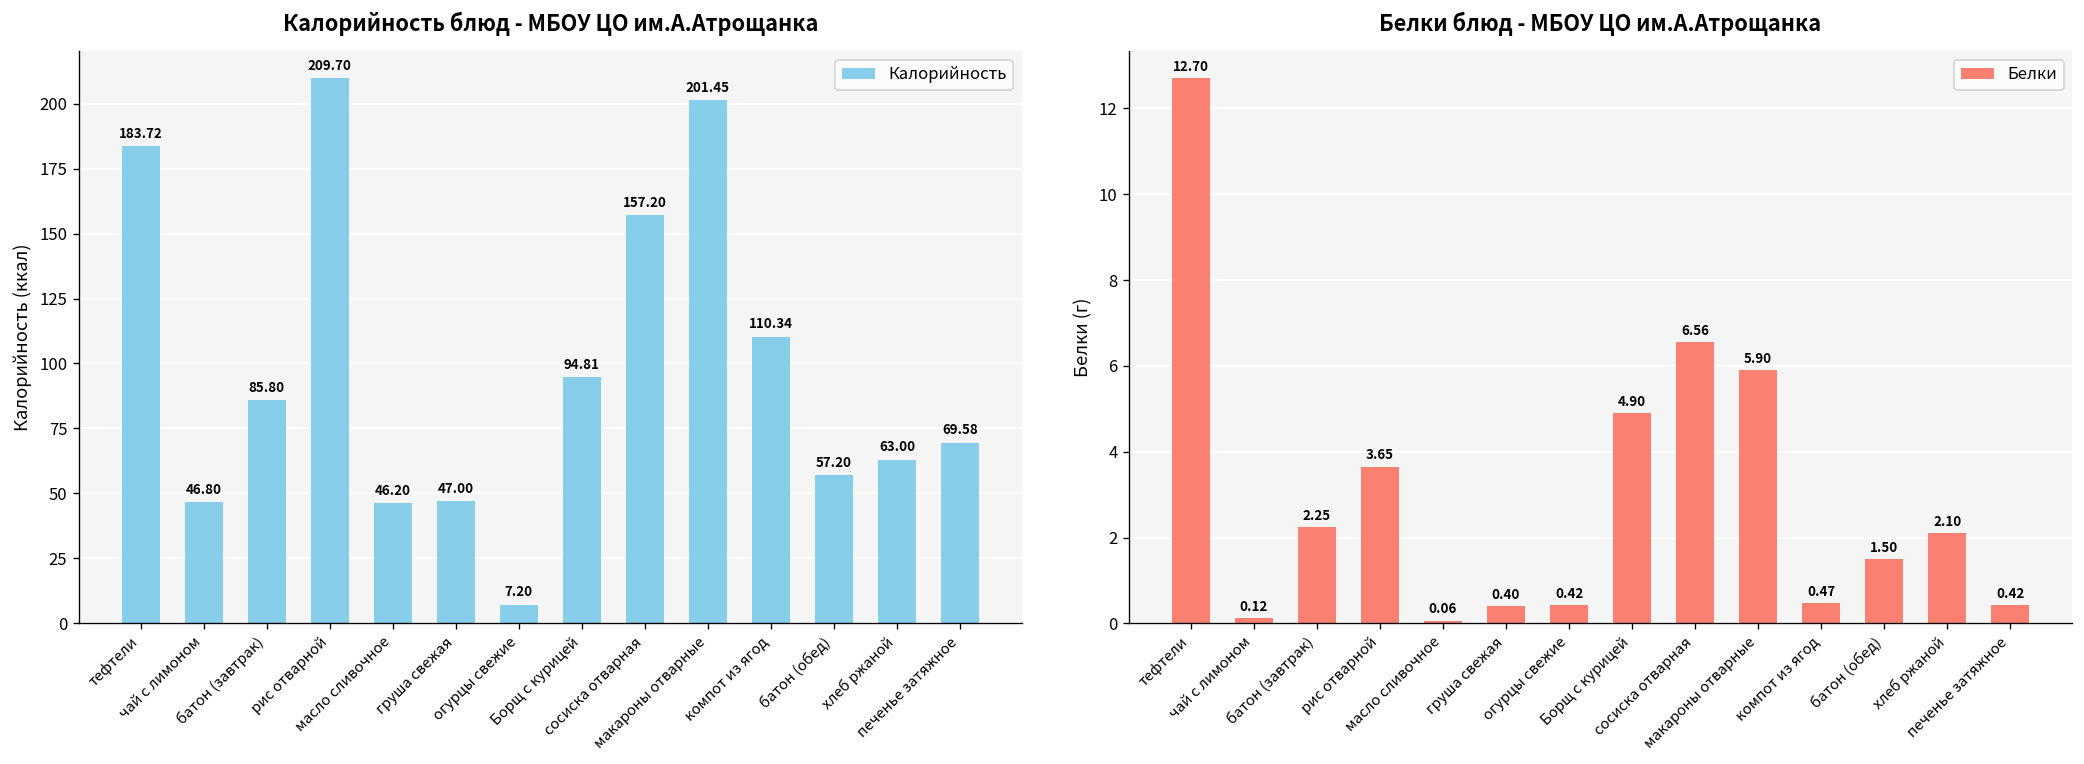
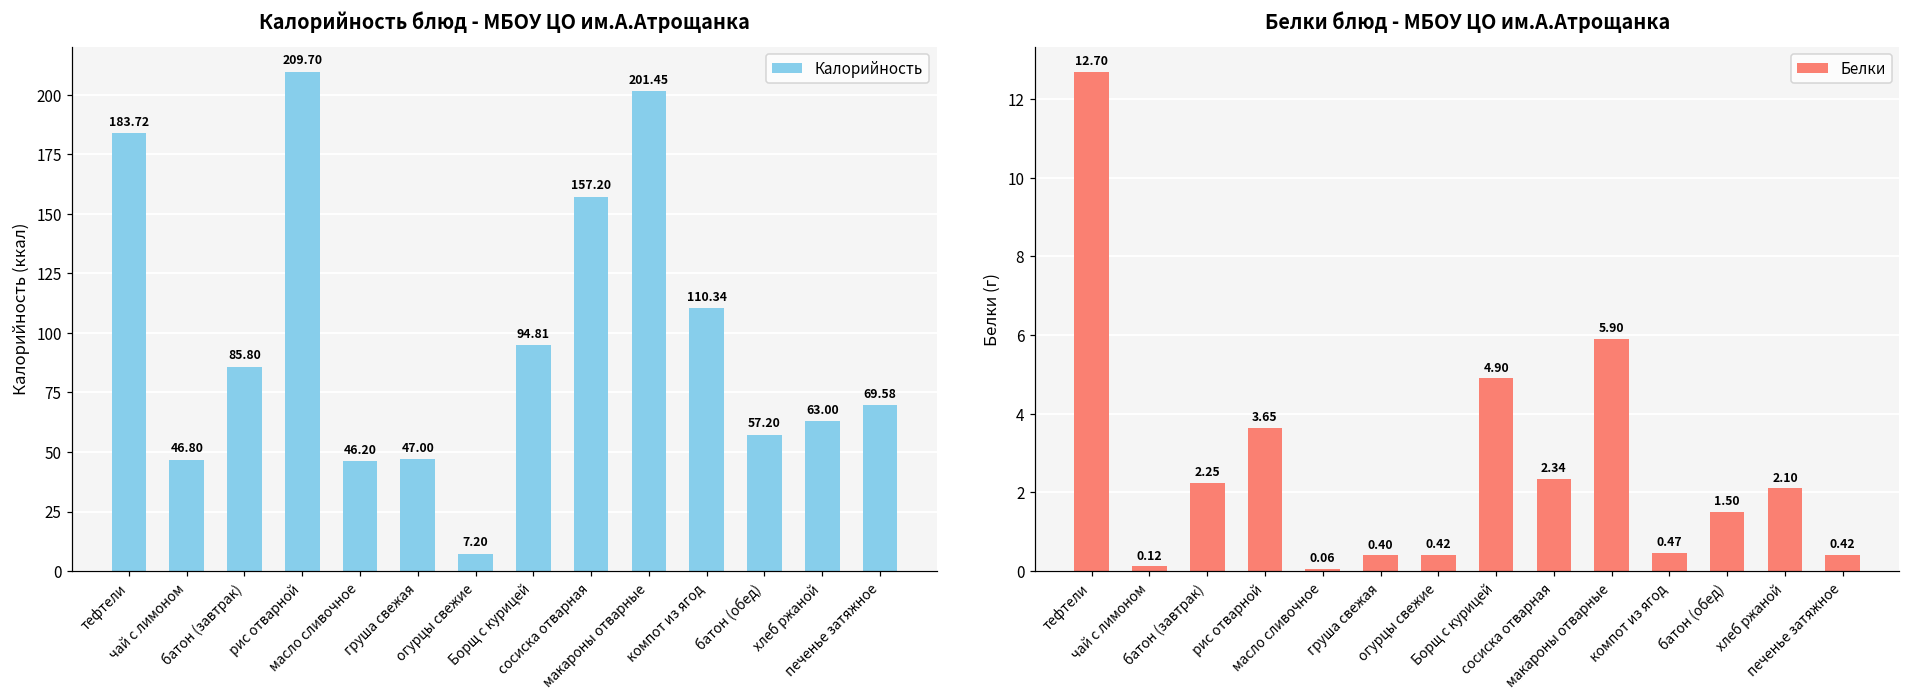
Белки блюд - МБОУ ЦО им.А.Атрощанка, сосиска отварная: 6.56 -> 2.34
